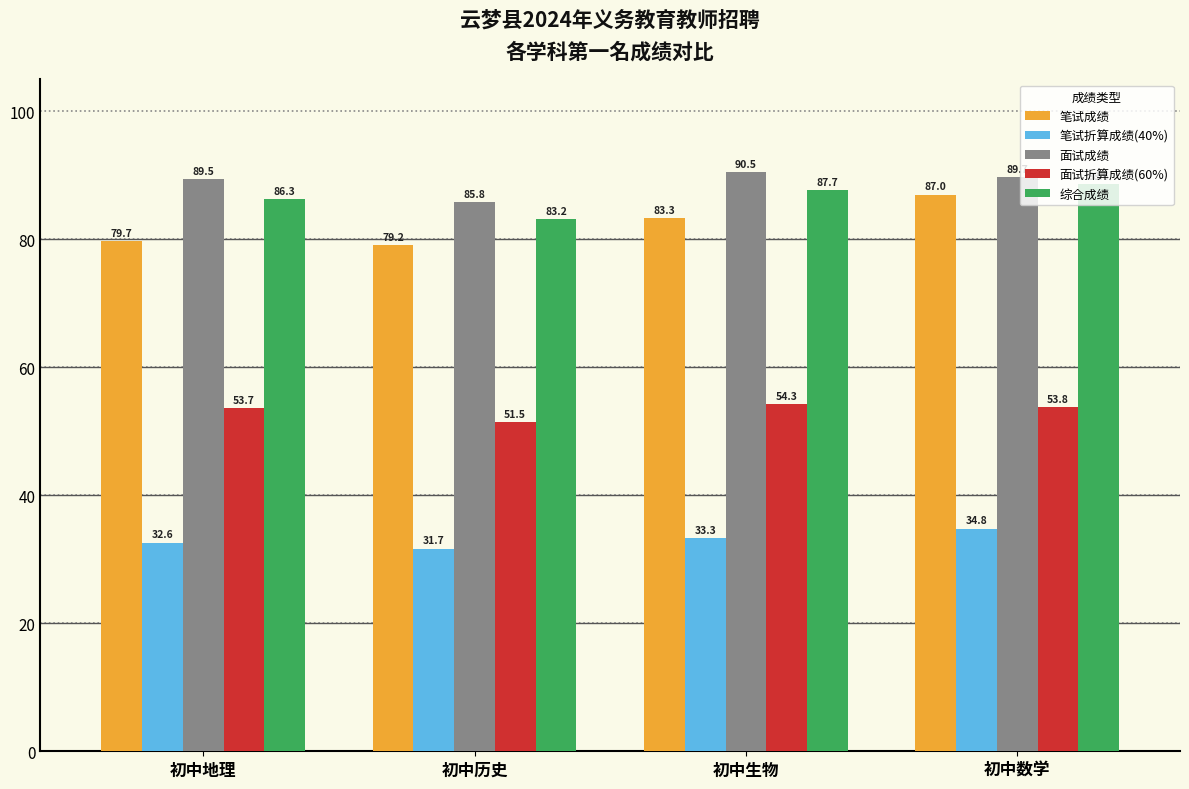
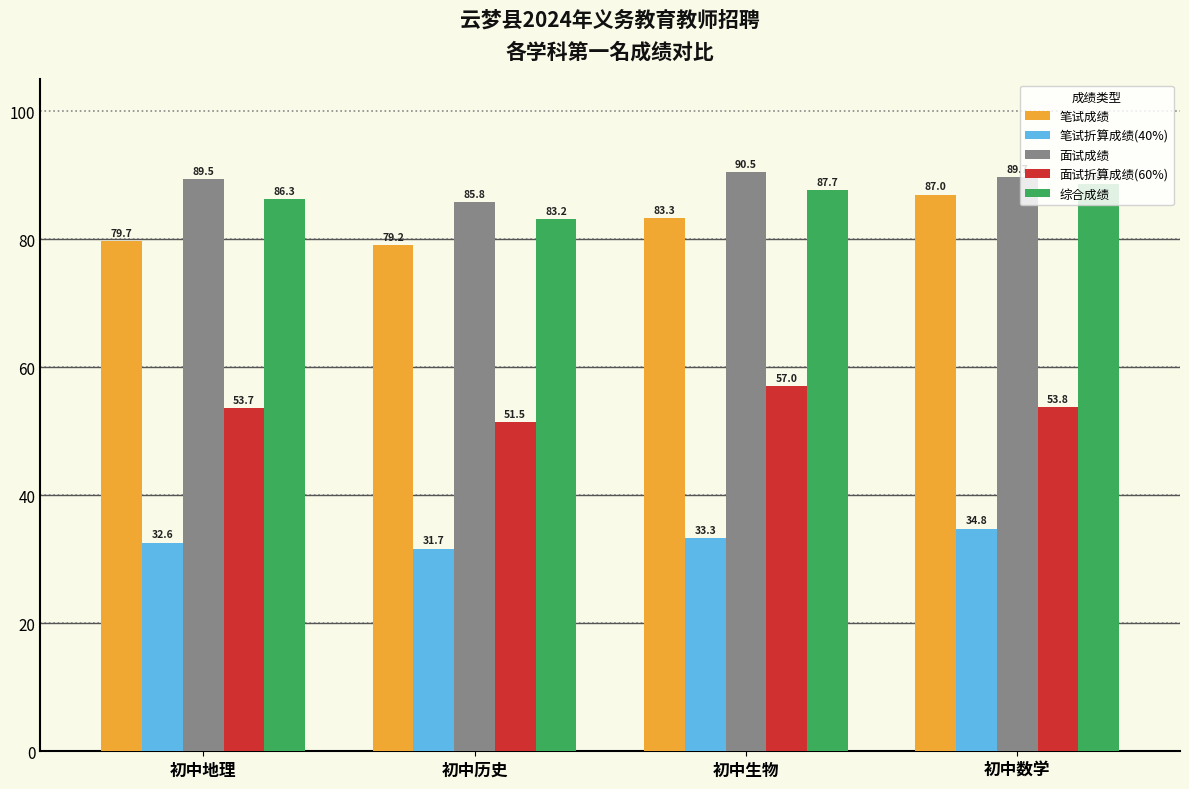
面试折算成绩(60%), 初中生物: 54.3 -> 57.0
